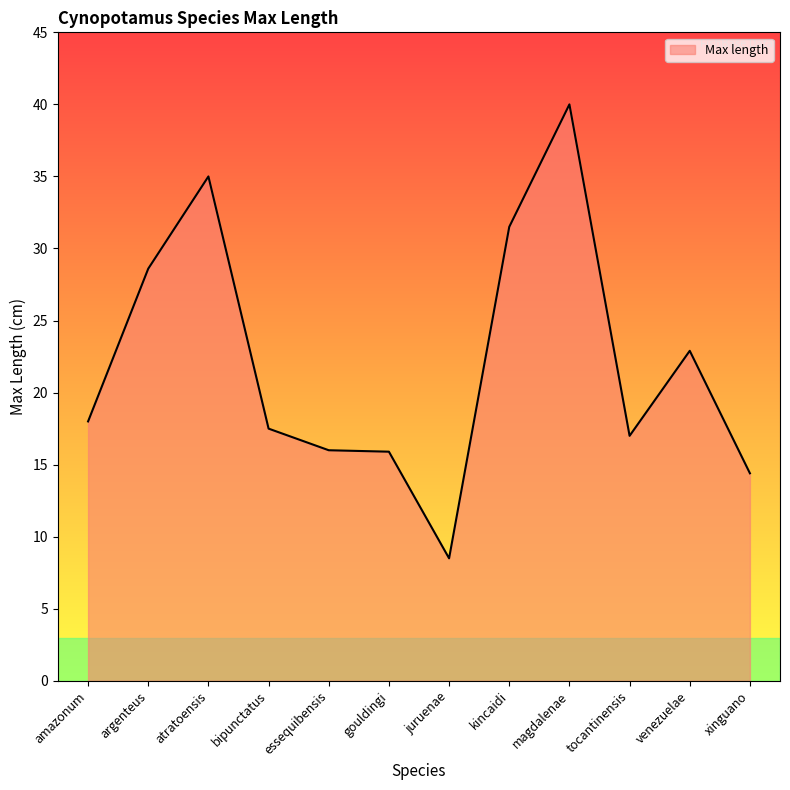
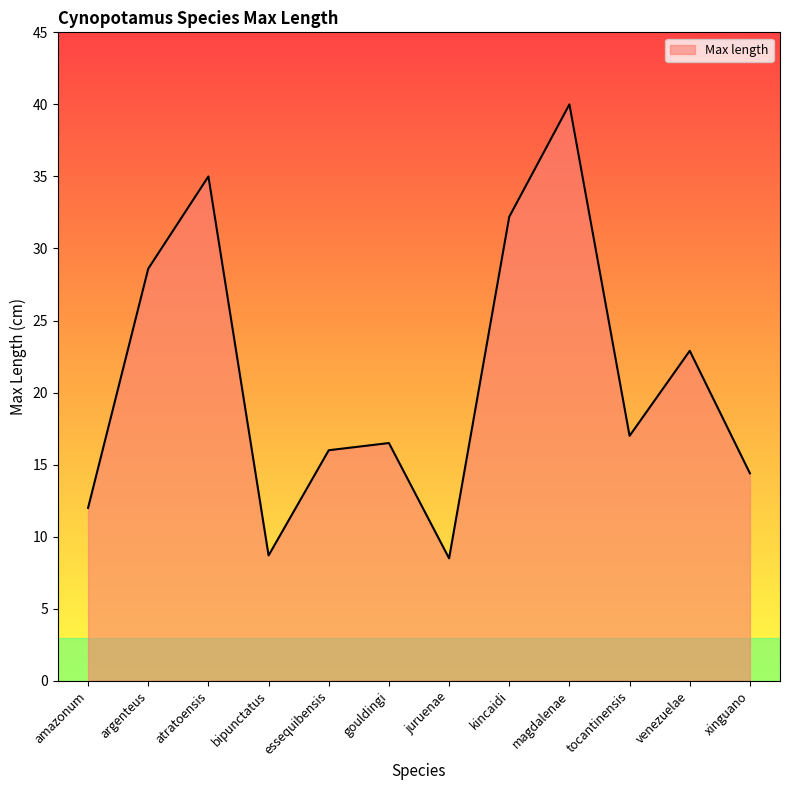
amazonum: 18 -> 12
bipunctatus: 17.5 -> 8.7
gouldingi: 15.9 -> 16.5
kincaidi: 31.5 -> 32.2
